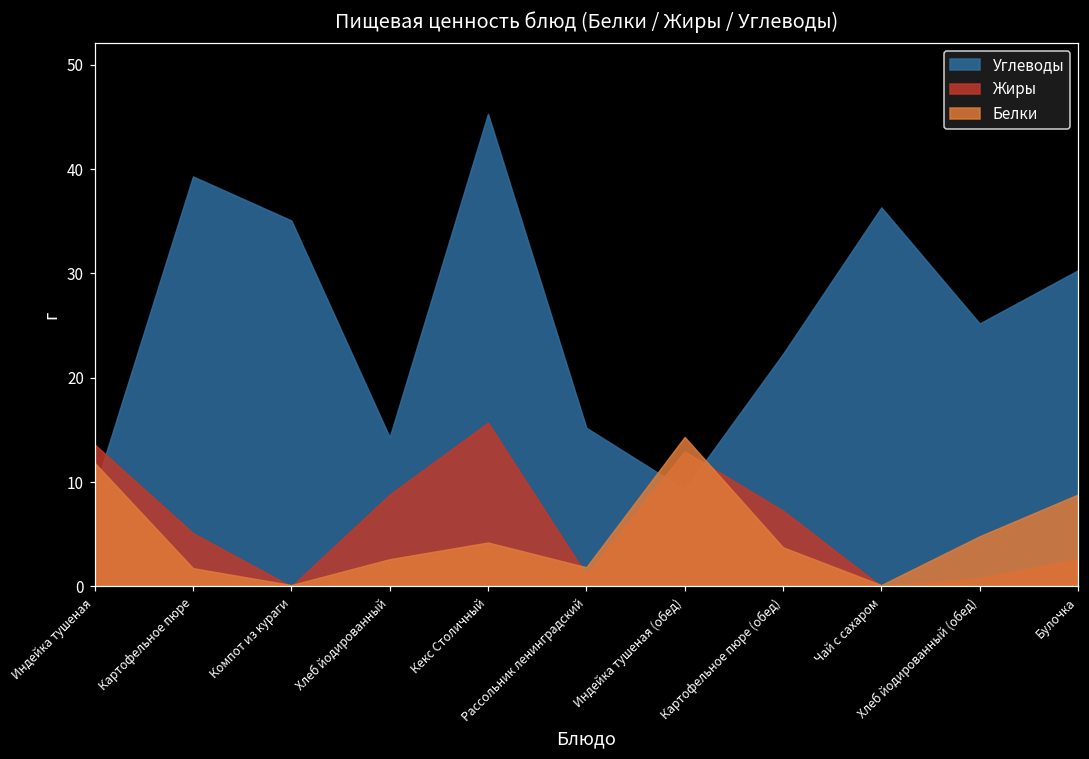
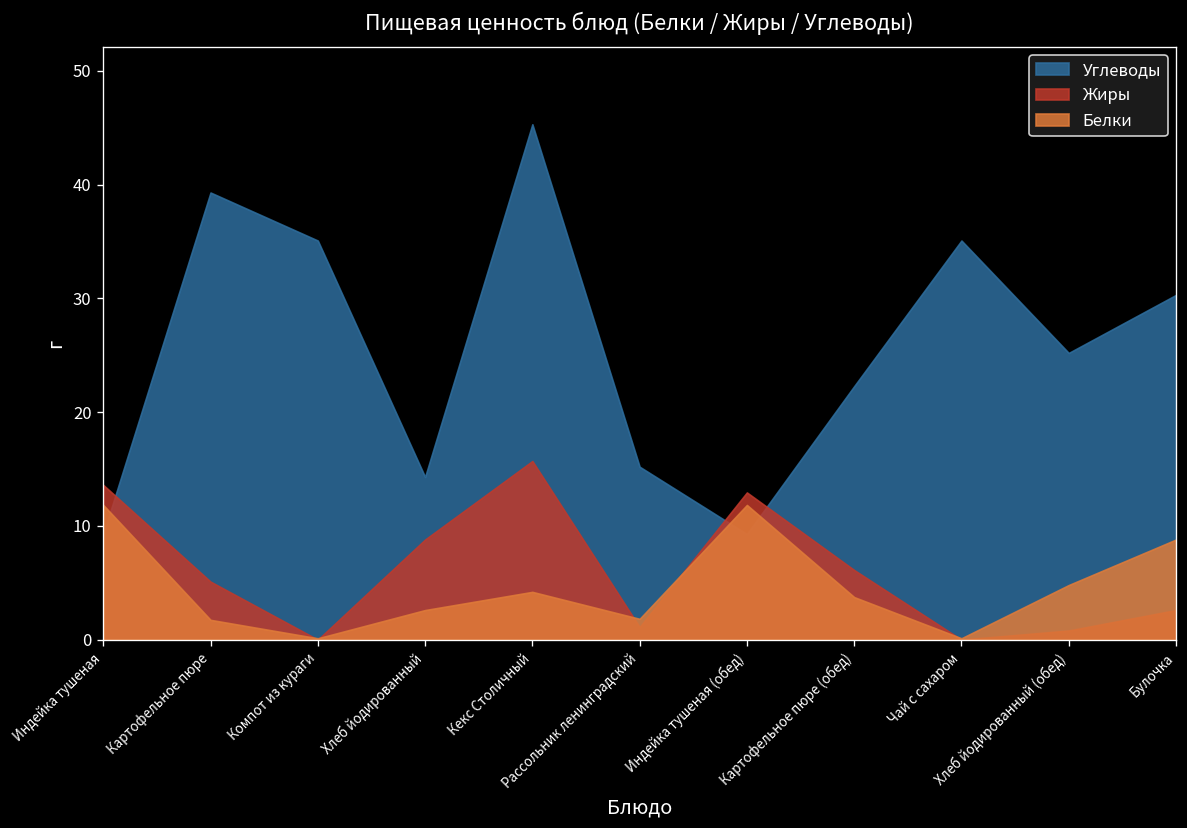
Белки, Индейка тушеная (обед): 14 -> 12
Жиры, Картофельное пюре (обед): 7 -> 6
Углеводы, Чай с сахаром: 36 -> 35
